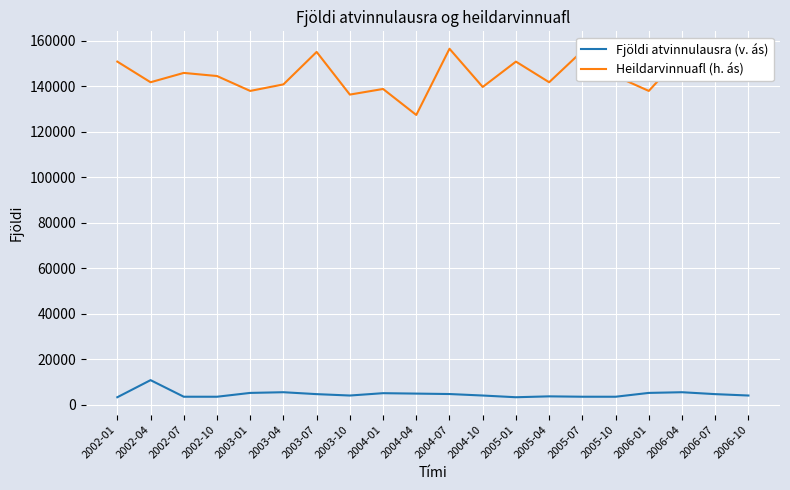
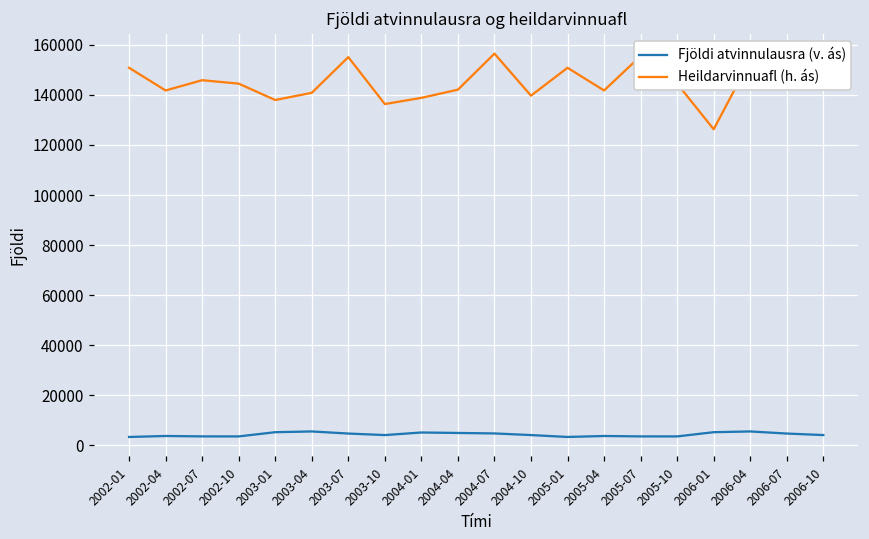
Fjöldi atvinnulausra (v. ás), 2002-04: 11000 -> 4000
Heildarvinnuafl (h. ás), 2004-04: 127000 -> 142000
Heildarvinnuafl (h. ás), 2006-01: 138000 -> 126000
